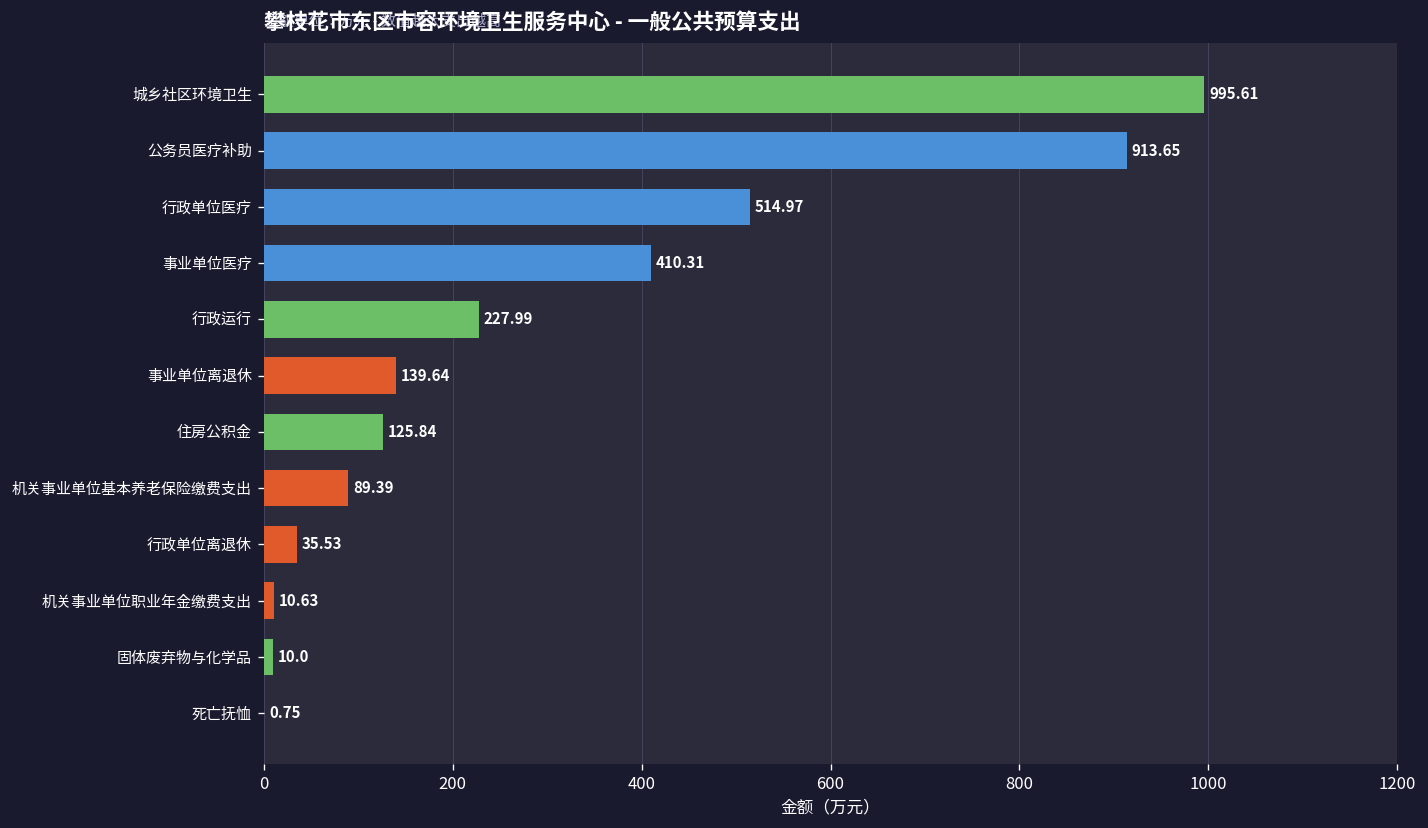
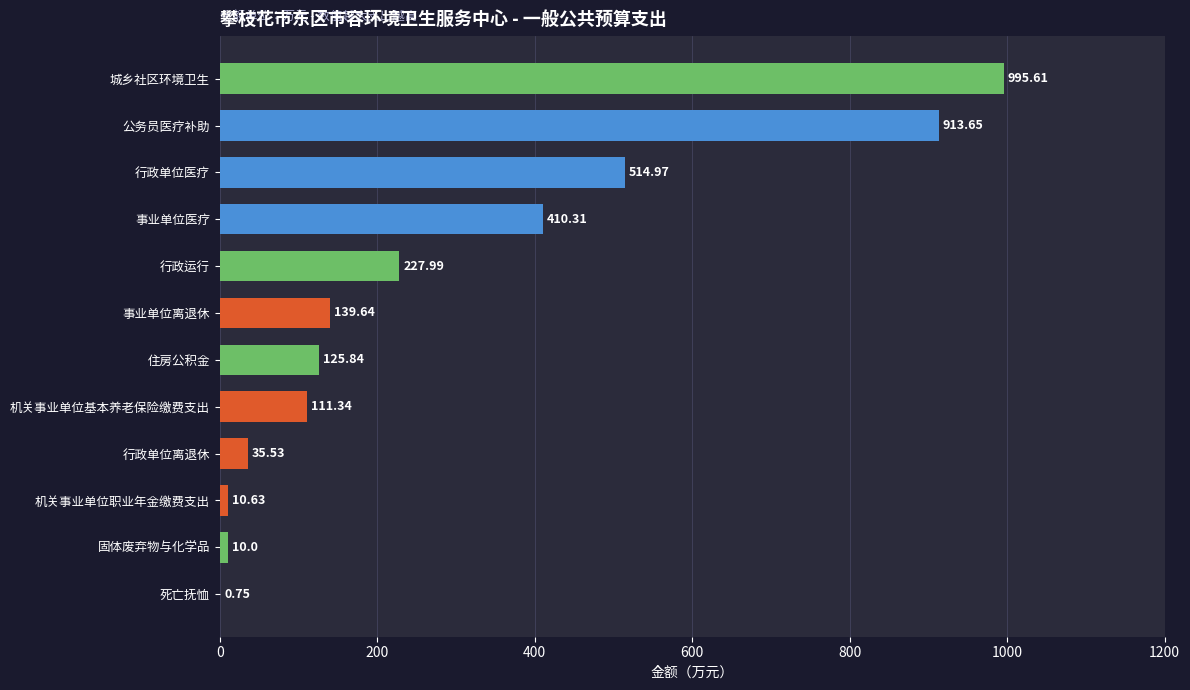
机关事业单位基本养老保险缴费支出: 89.39 -> 111.34
